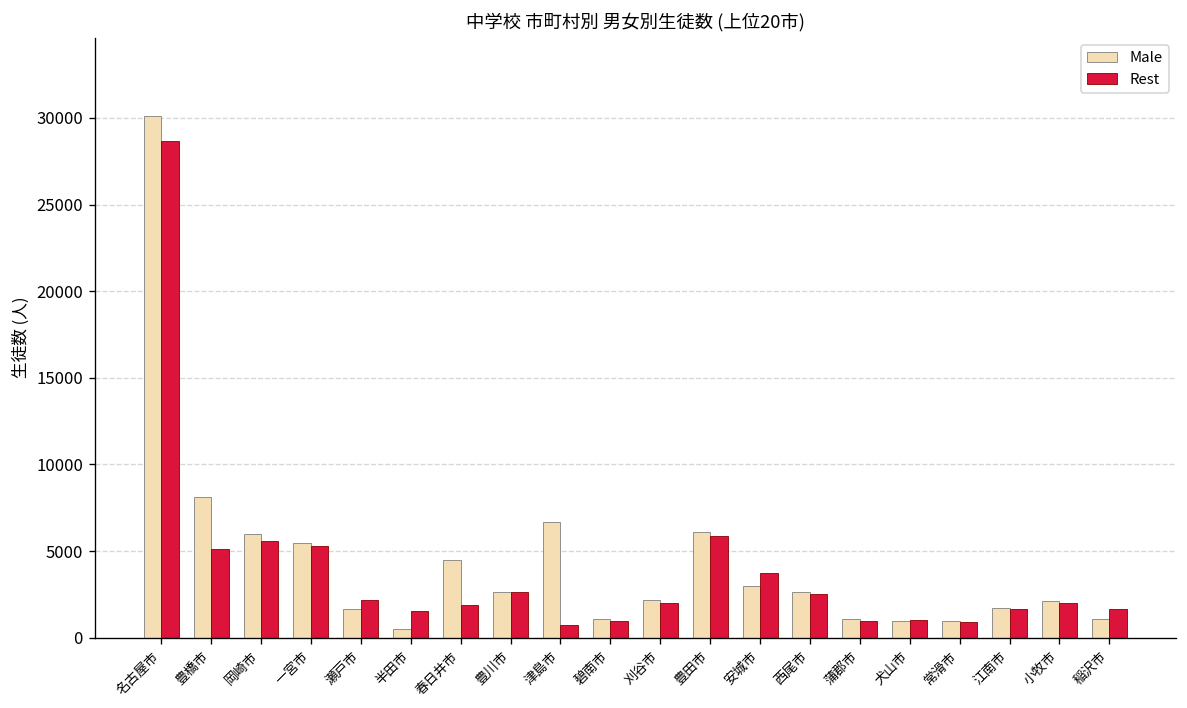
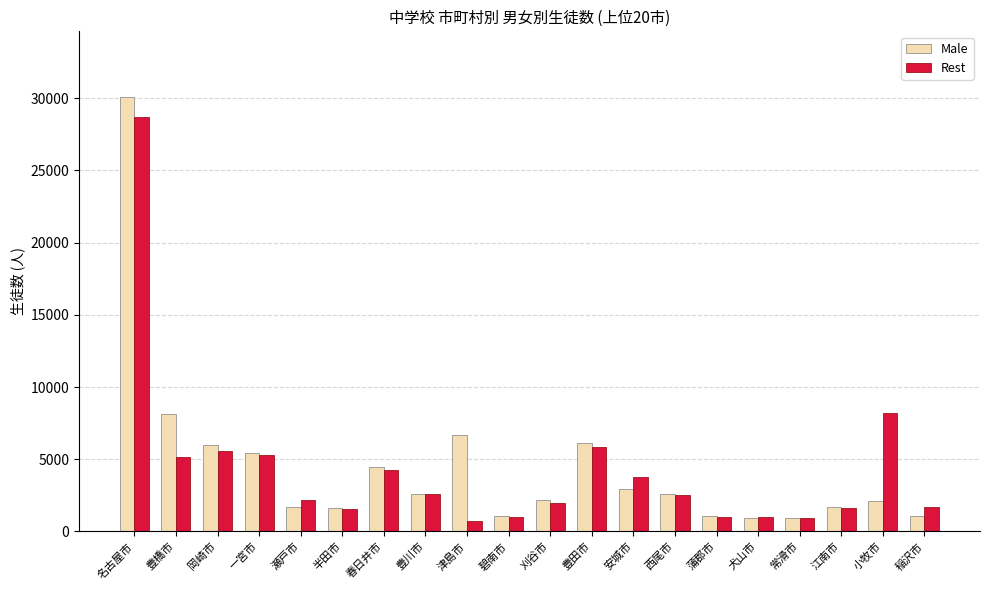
Male, 半田市: 500 -> 1600
Rest, 春日井市: 1900 -> 4200
Rest, 小牧市: 2000 -> 8200
